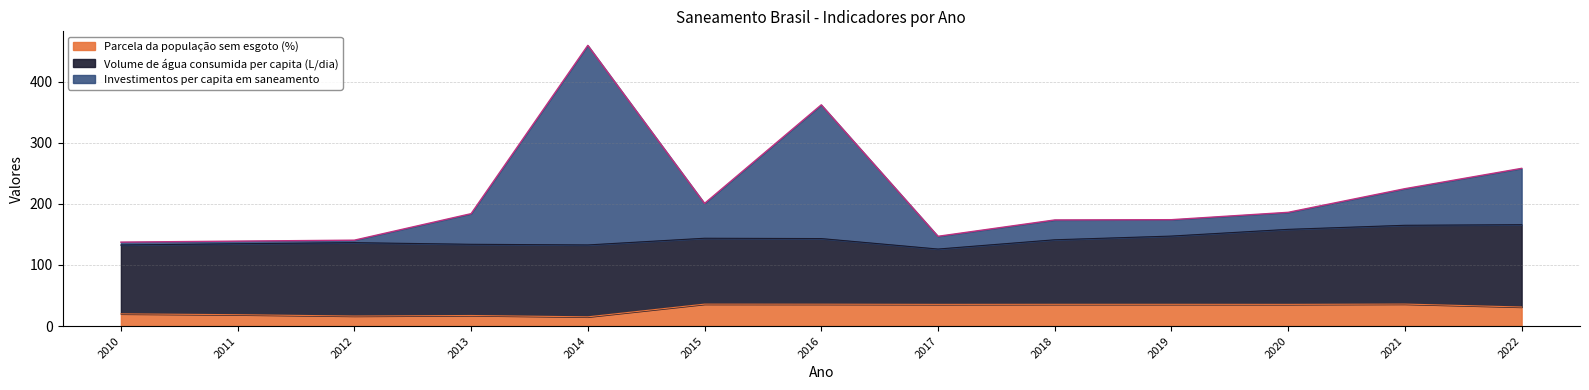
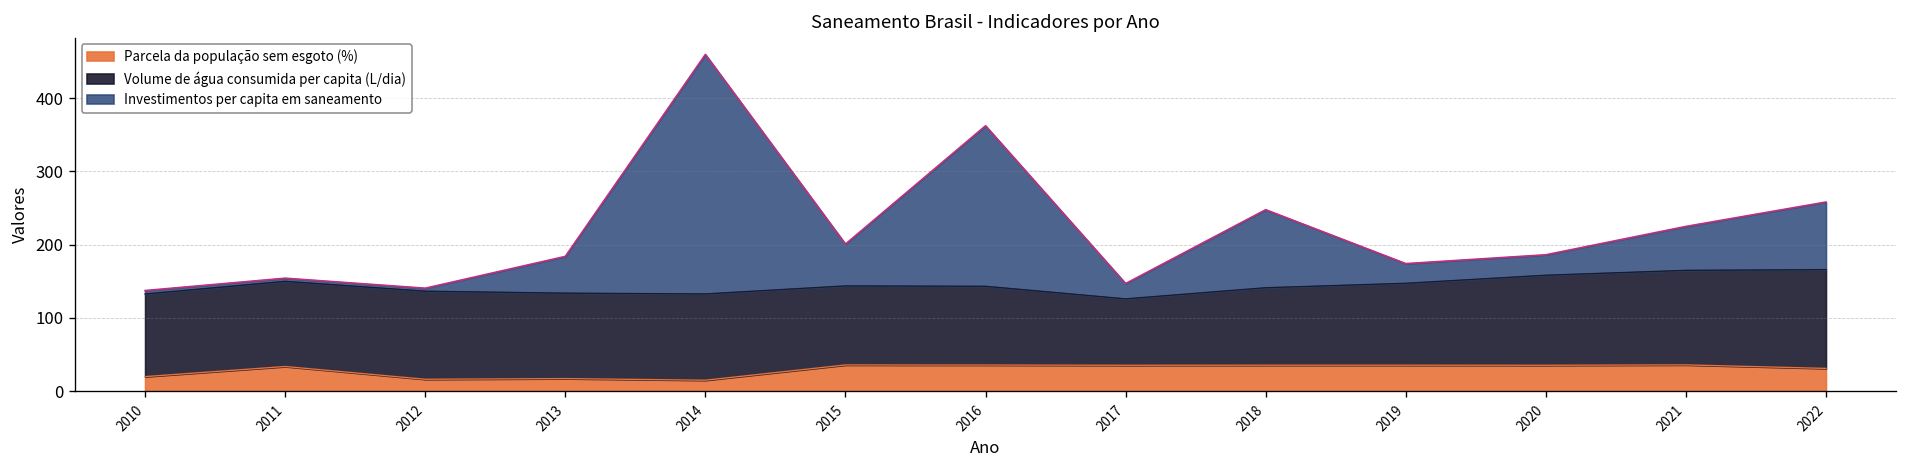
Parcela da população sem esgoto (%), 2011: 20 -> 30
Investimentos per capita em saneamento, 2018: 30 -> 110
